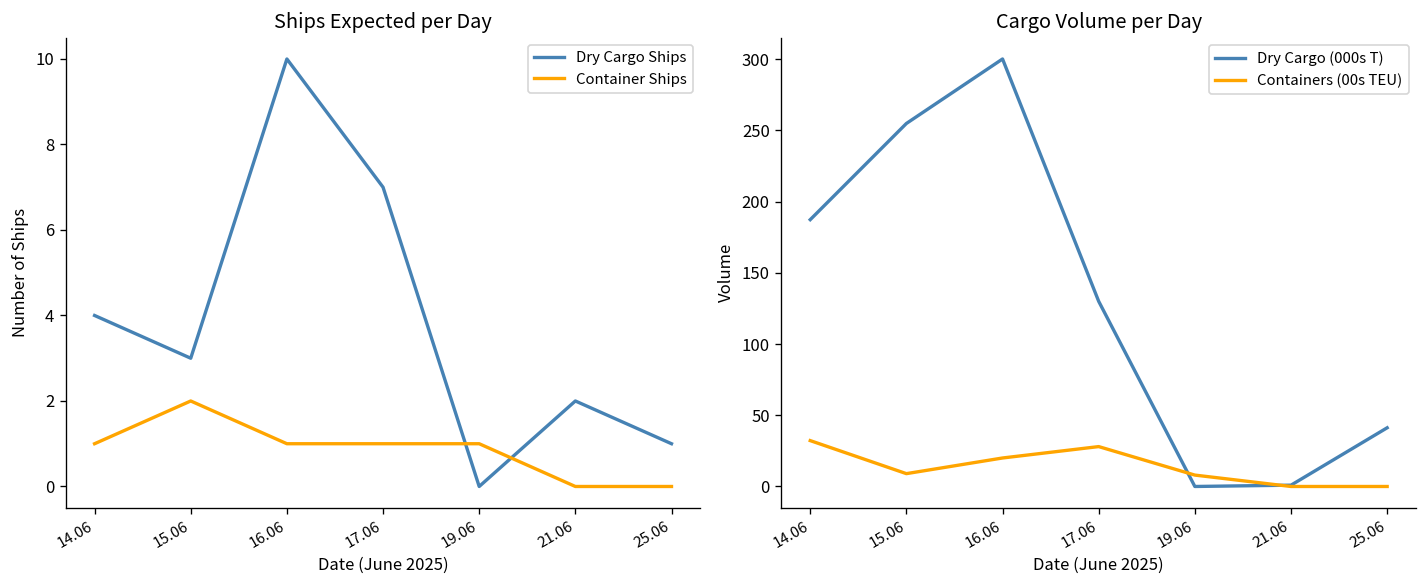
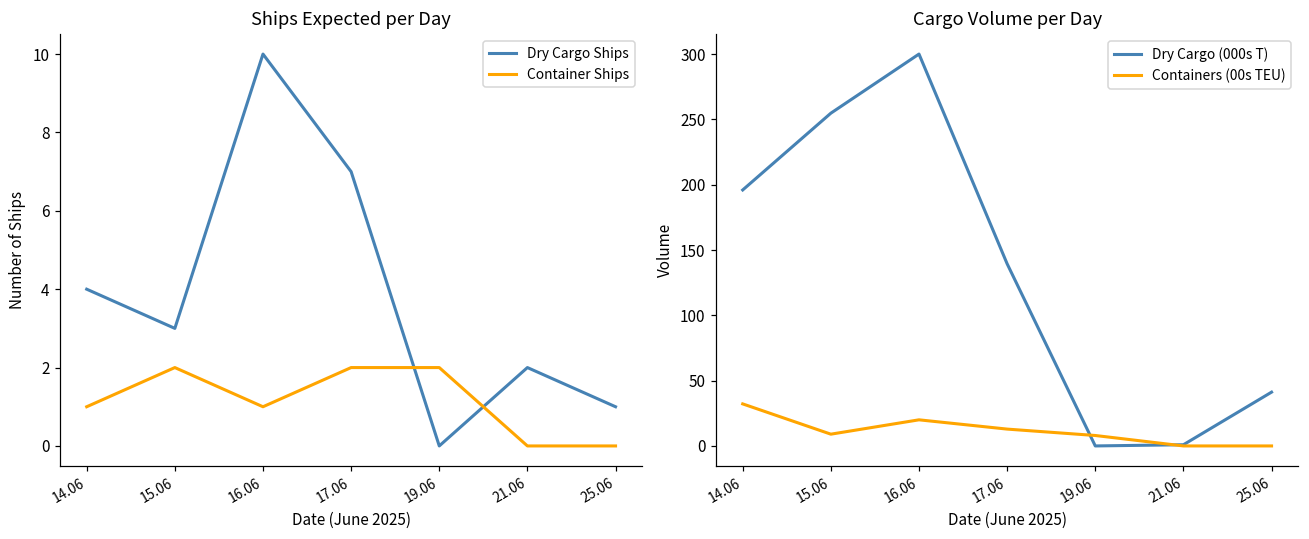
Ships Expected per Day, Container Ships, 17.06: 1 -> 2
Ships Expected per Day, Container Ships, 19.06: 1 -> 2
Cargo Volume per Day, Dry Cargo (000s T), 14.06: 187 -> 196
Cargo Volume per Day, Dry Cargo (000s T), 17.06: 130 -> 139
Cargo Volume per Day, Containers (00s TEU), 17.06: 28 -> 13
